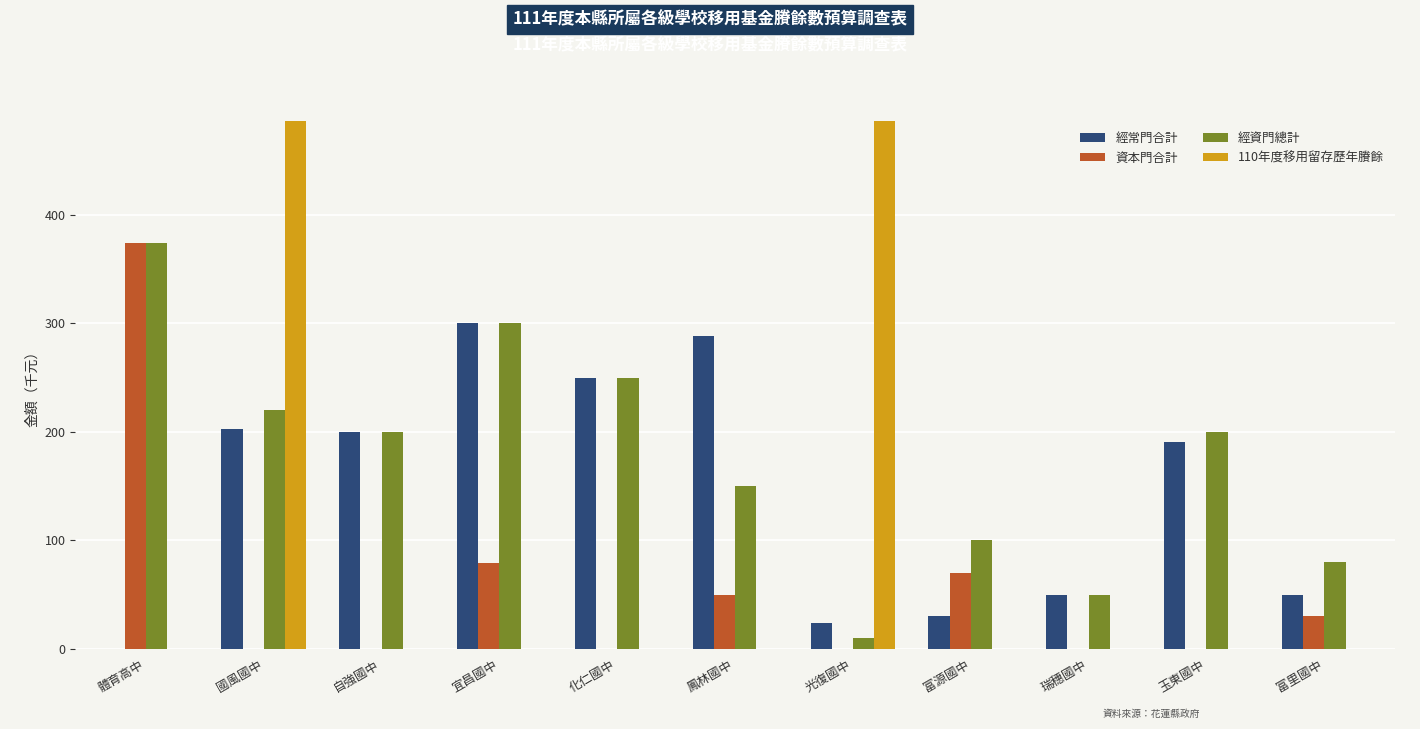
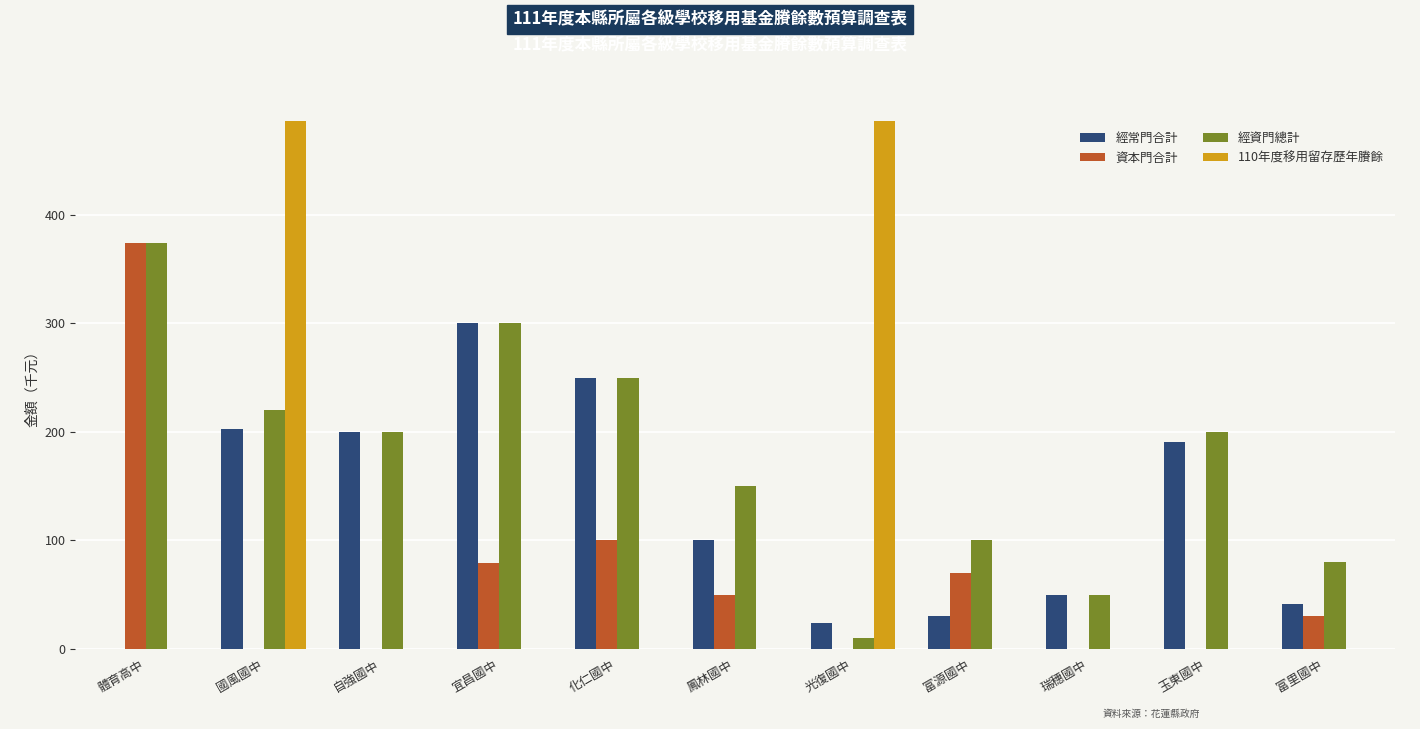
資本門合計, 化仁國中: 0 -> 100
經常門合計, 鳳林國中: 288 -> 100
經常門合計, 富里國中: 50 -> 41
